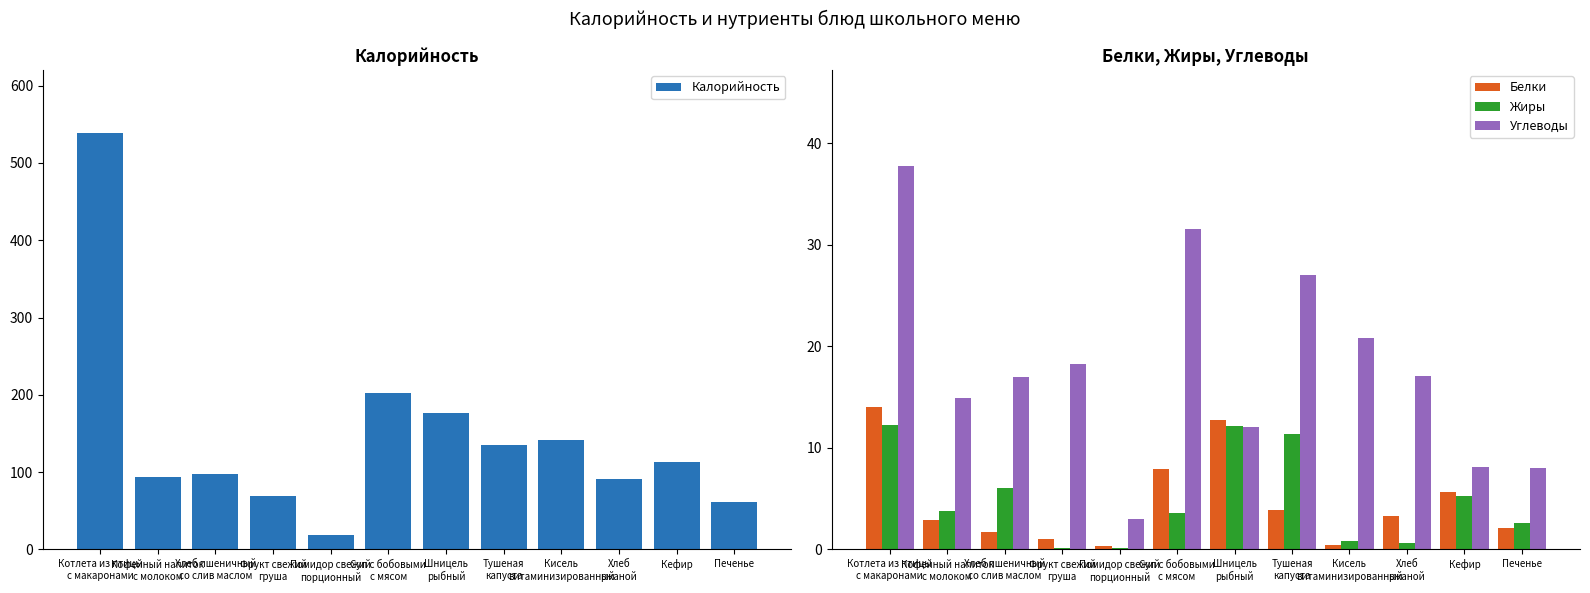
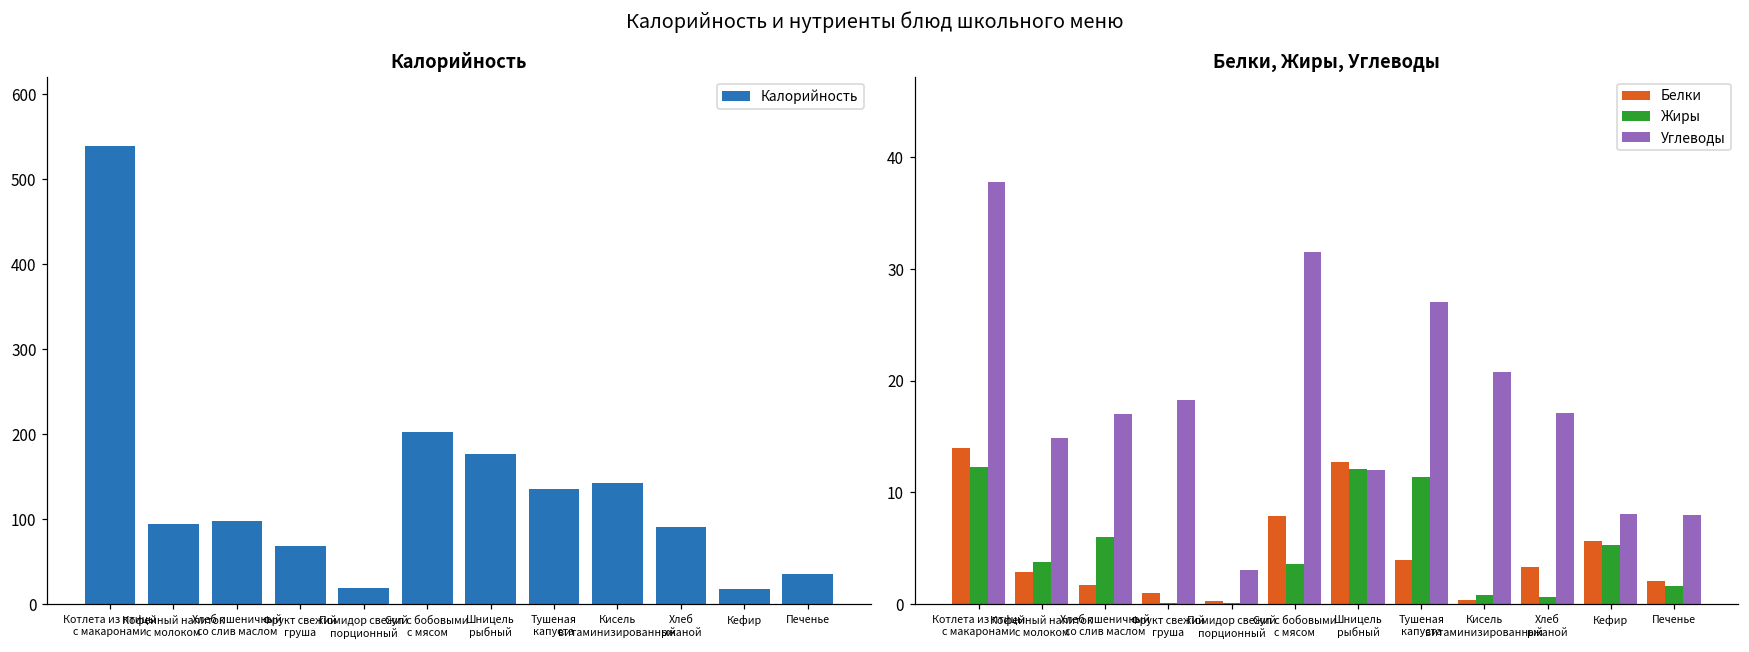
Калорийность, Кефир: 110 -> 20
Калорийность, Печенье: 60 -> 30
Белки, Жиры, Углеводы, Жиры, Печенье: 2.6 -> 1.6
